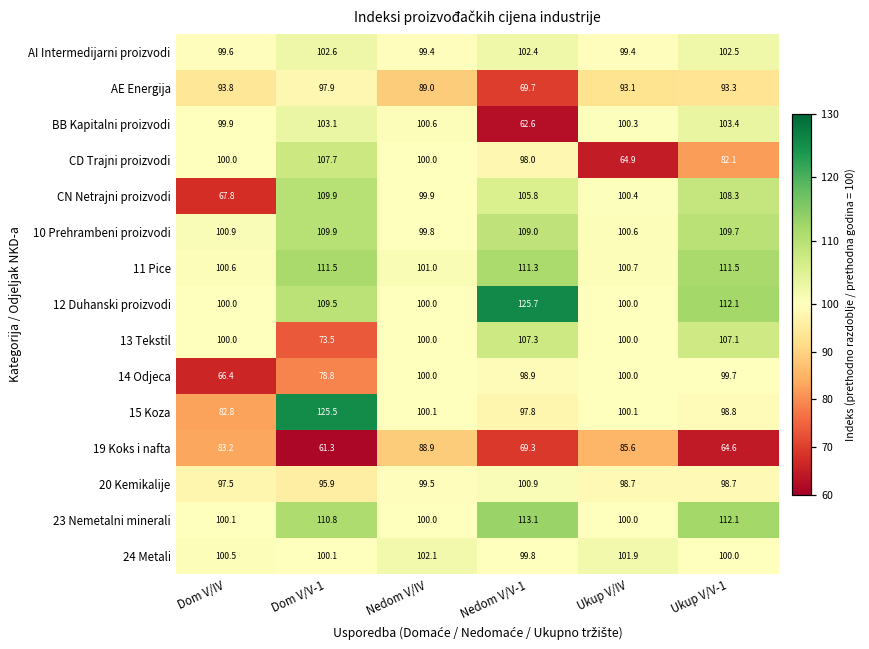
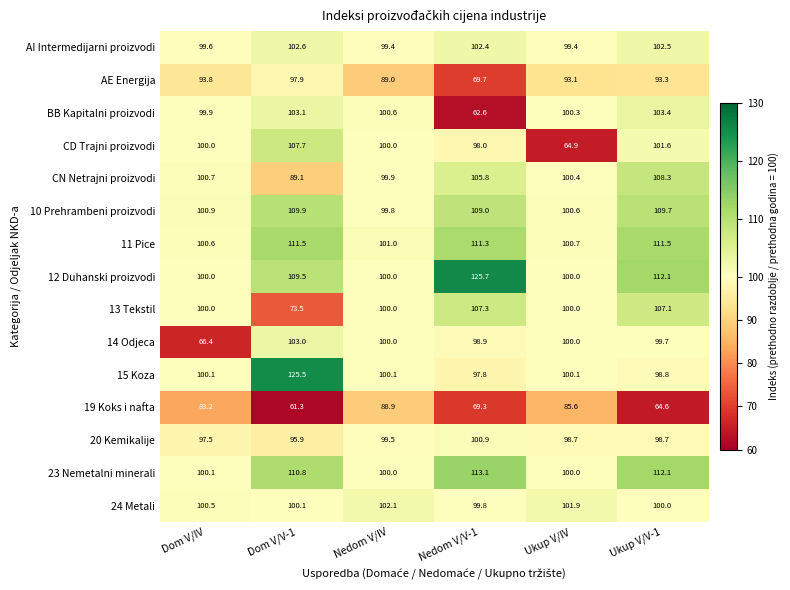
CD Trajni proizvodi, Ukup V/V-1: 82.1 -> 101.6
CN Netrajni proizvodi, Dom V/IV: 67.8 -> 100.7
CN Netrajni proizvodi, Dom V/V-1: 109.9 -> 89.1
14 Odjeca, Dom V/V-1: 78.8 -> 103.0
15 Koza, Dom V/IV: 82.8 -> 100.1
